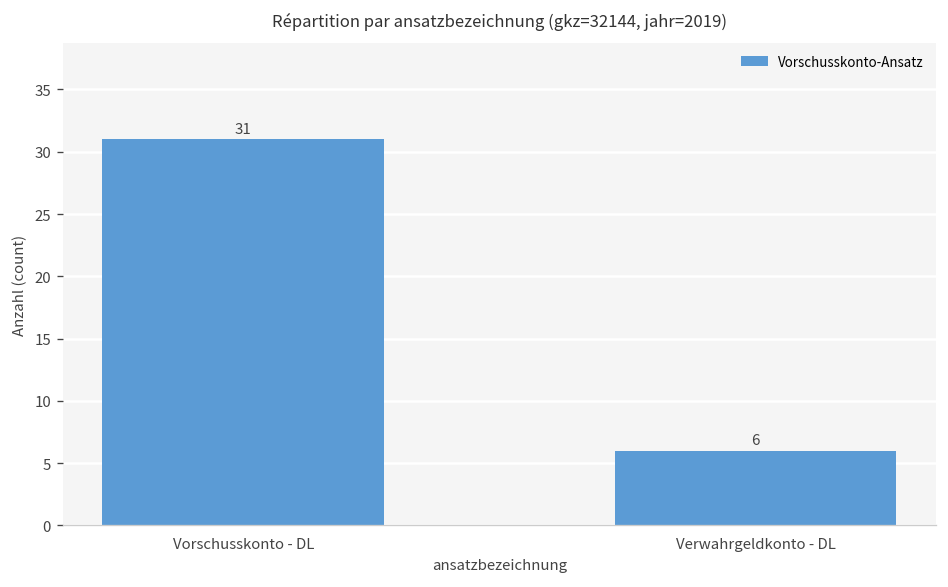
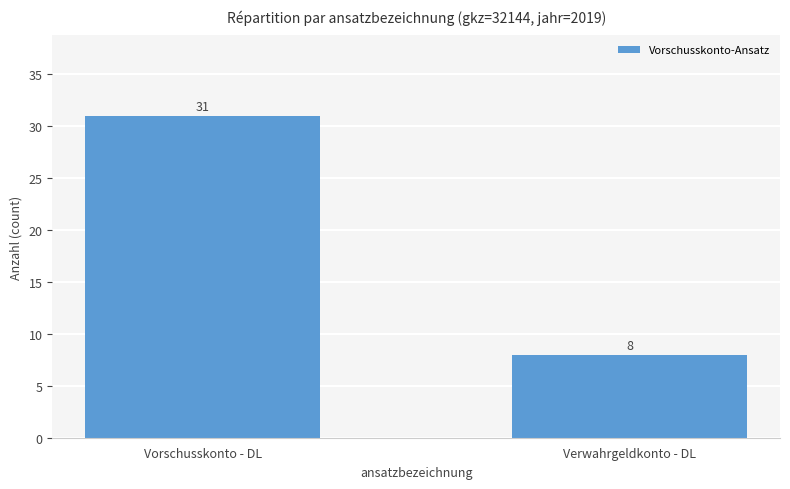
Verwahrgeldkonto - DL: 6 -> 8
